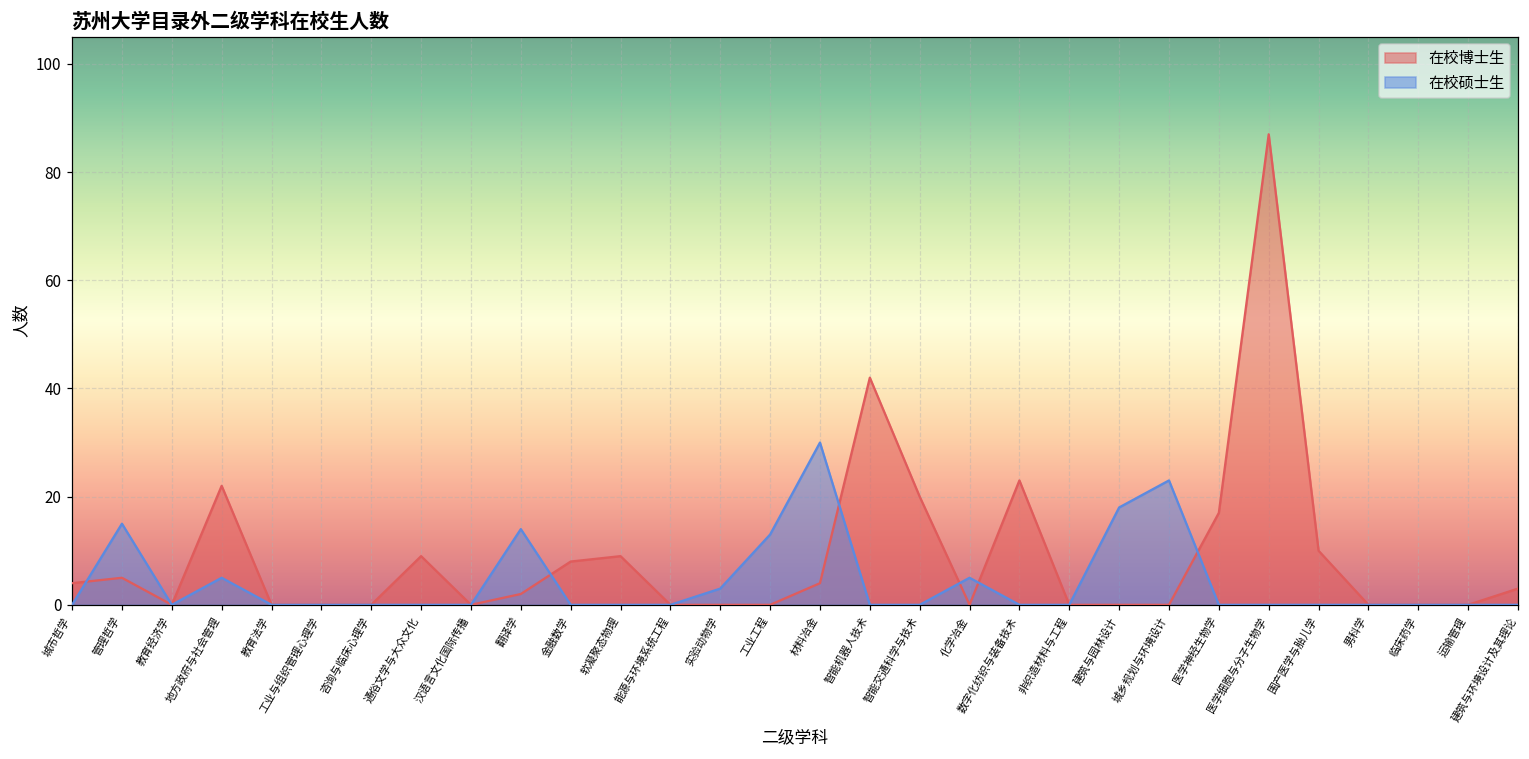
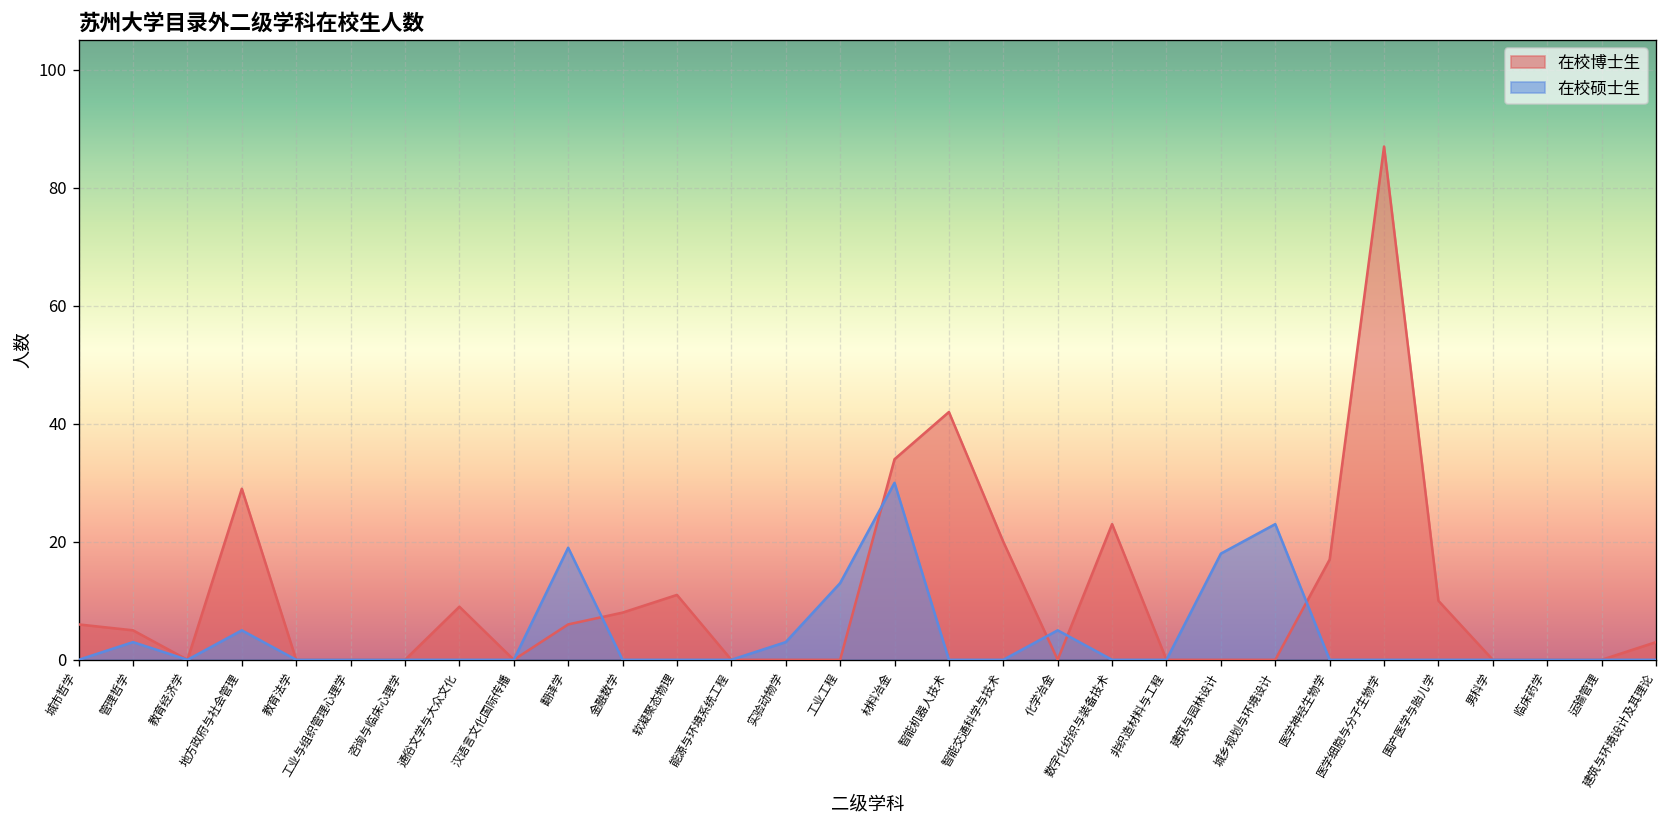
在校博士生, 城市哲学: 4 -> 6
在校硕士生, 管理哲学: 15 -> 3
在校博士生, 地方政府与社会管理: 22 -> 29
在校博士生, 翻译学: 2 -> 6
在校硕士生, 翻译学: 14 -> 19
在校博士生, 软凝聚态物理: 9 -> 11
在校博士生, 材料冶金: 4 -> 34
